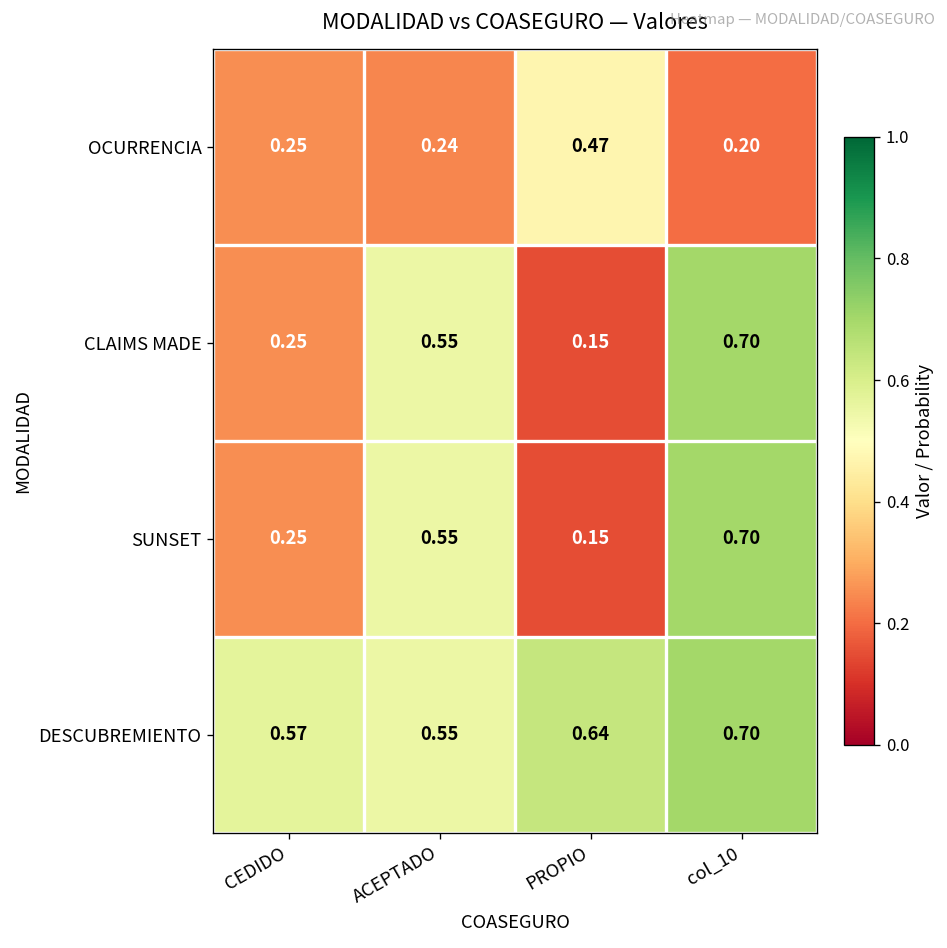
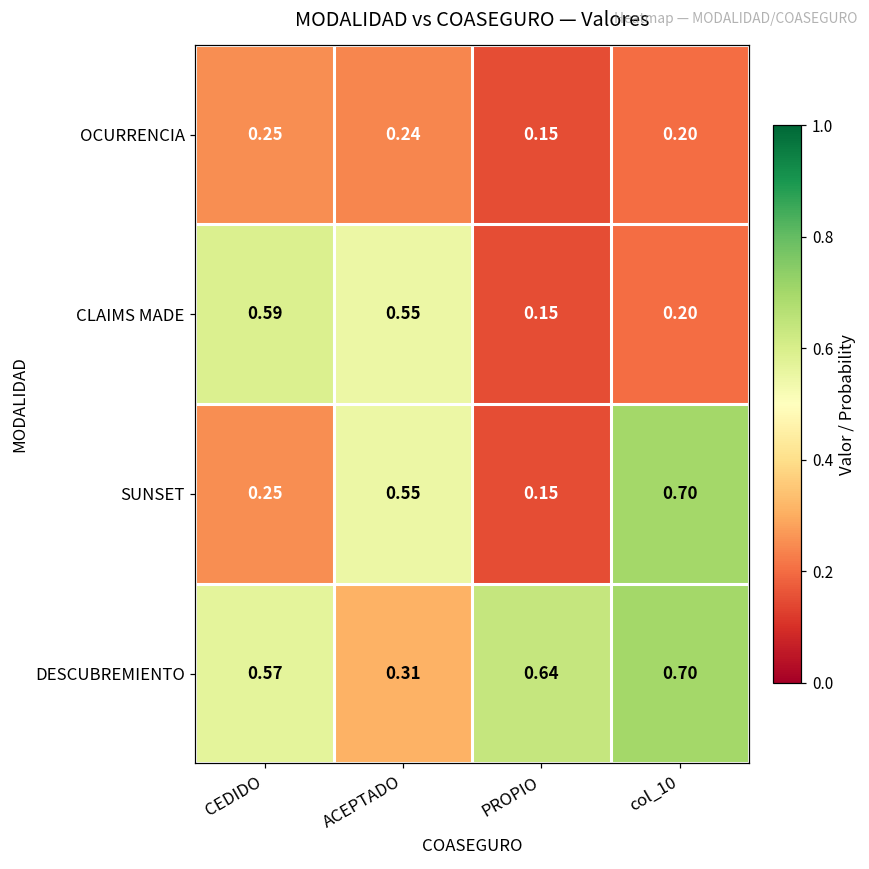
OCURRENCIA, PROPIO: 0.47 -> 0.15
CLAIMS MADE, CEDIDO: 0.25 -> 0.59
CLAIMS MADE, col_10: 0.70 -> 0.20
DESCUBREMIENTO, ACEPTADO: 0.55 -> 0.31
